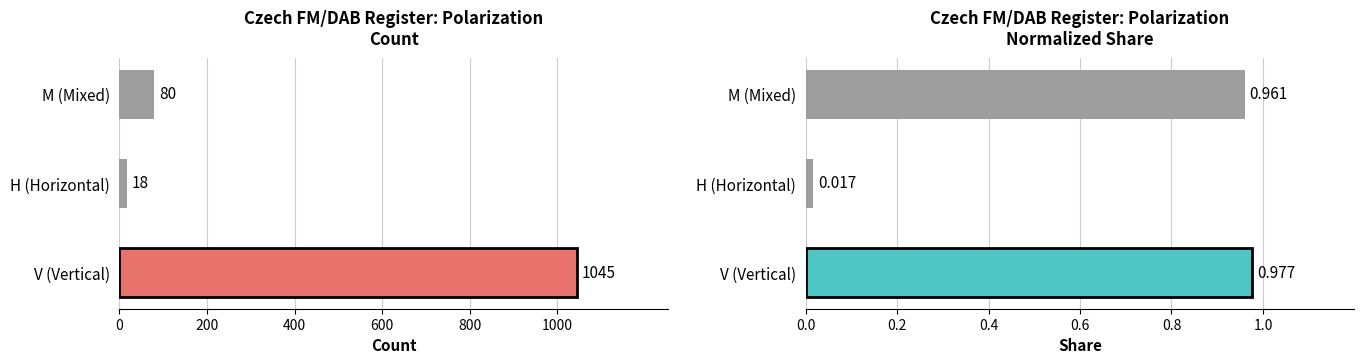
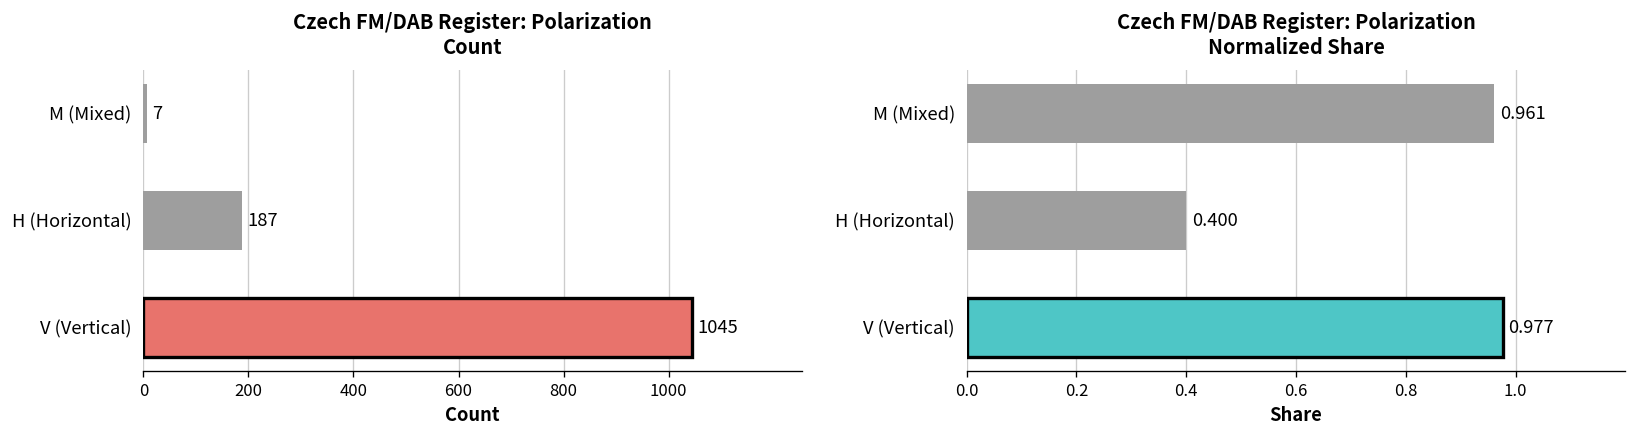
Czech FM/DAB Register: Polarization Count, M (Mixed): 80 -> 7
Czech FM/DAB Register: Polarization Count, H (Horizontal): 18 -> 187
Czech FM/DAB Register: Polarization Normalized Share, H (Horizontal): 0.017 -> 0.400
